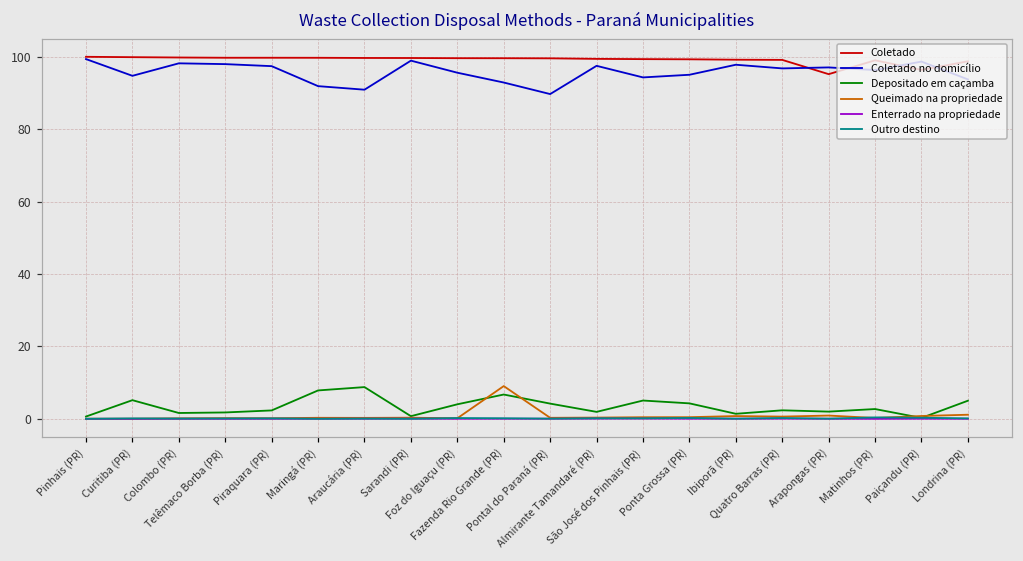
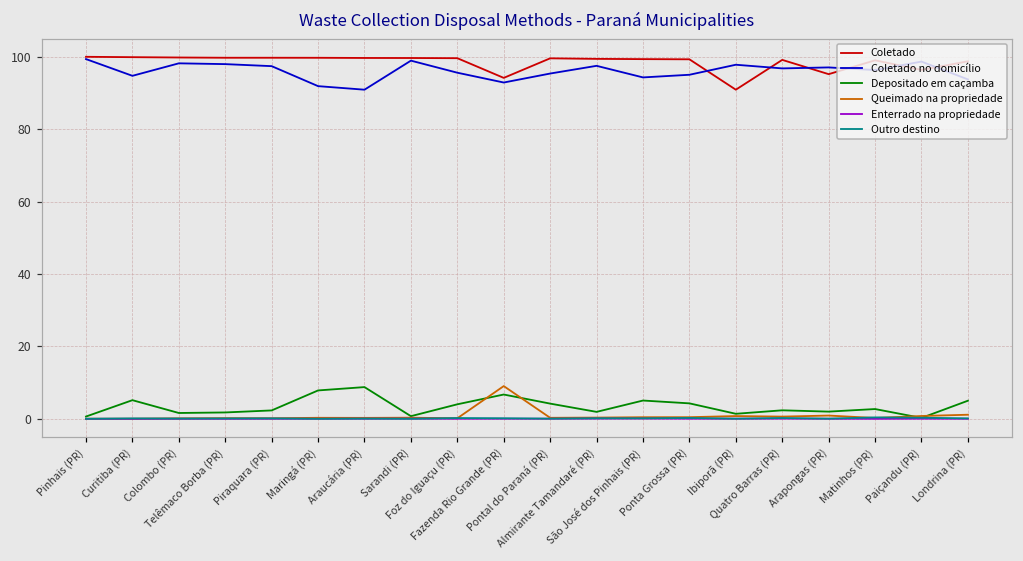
Coletado, Fazenda Rio Grande (PR): 100 -> 94
Coletado no domicílio, Pontal do Paraná (PR): 90 -> 95
Coletado, Ibiporã (PR): 99 -> 91
